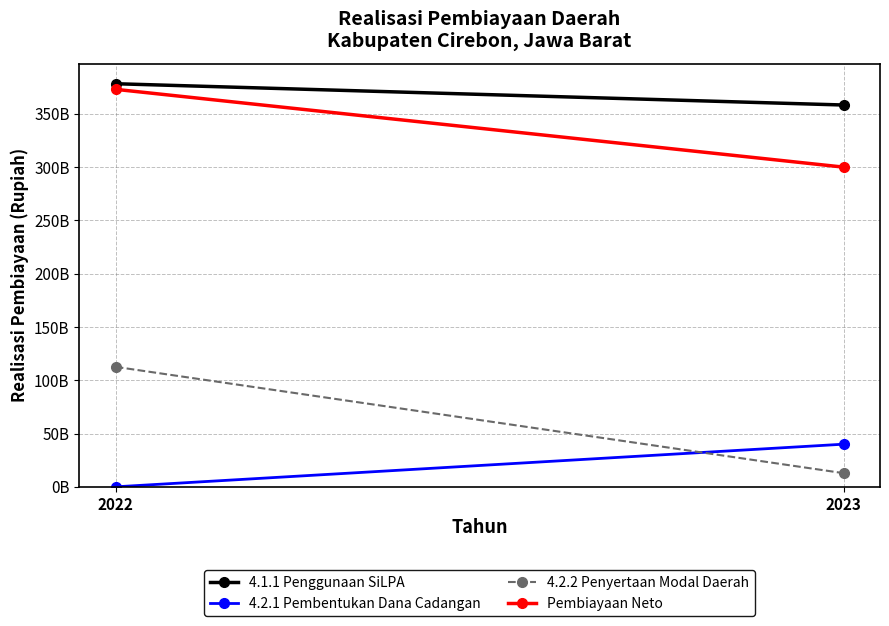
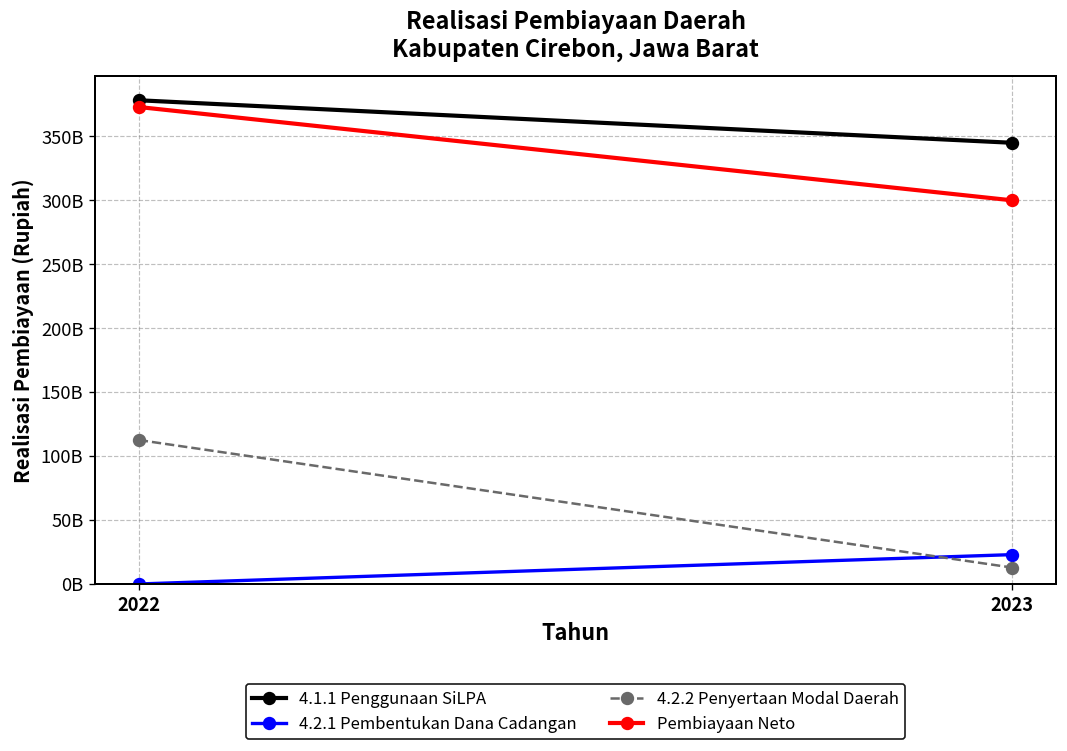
4.1.1 Penggunaan SiLPA, 2023: 358000000000 -> 345000000000
4.2.1 Pembentukan Dana Cadangan, 2023: 40000000000 -> 23000000000
